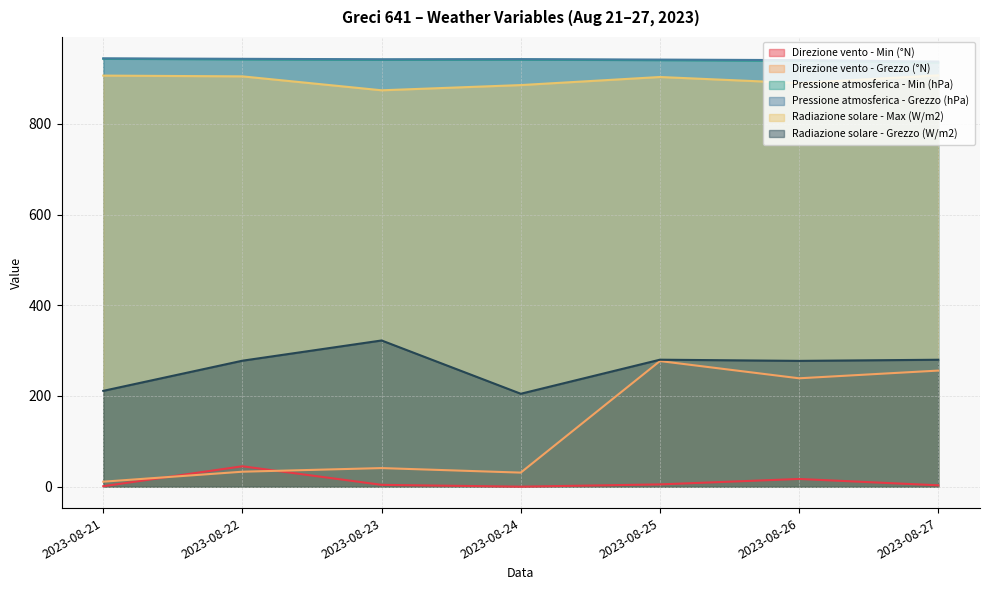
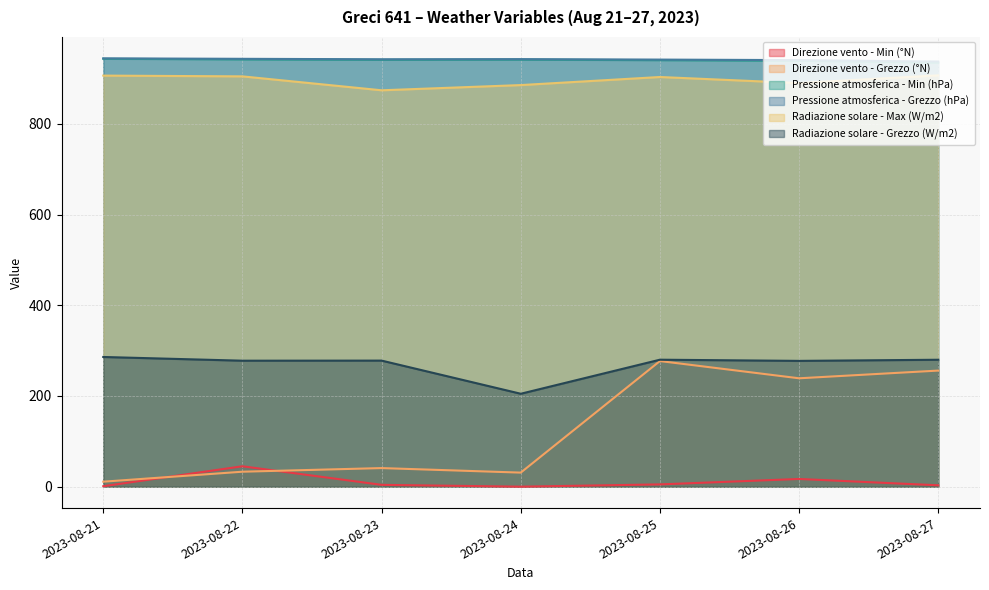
Radiazione solare - Grezzo (W/m2), 2023-08-21: 210 -> 290
Radiazione solare - Grezzo (W/m2), 2023-08-23: 320 -> 280
